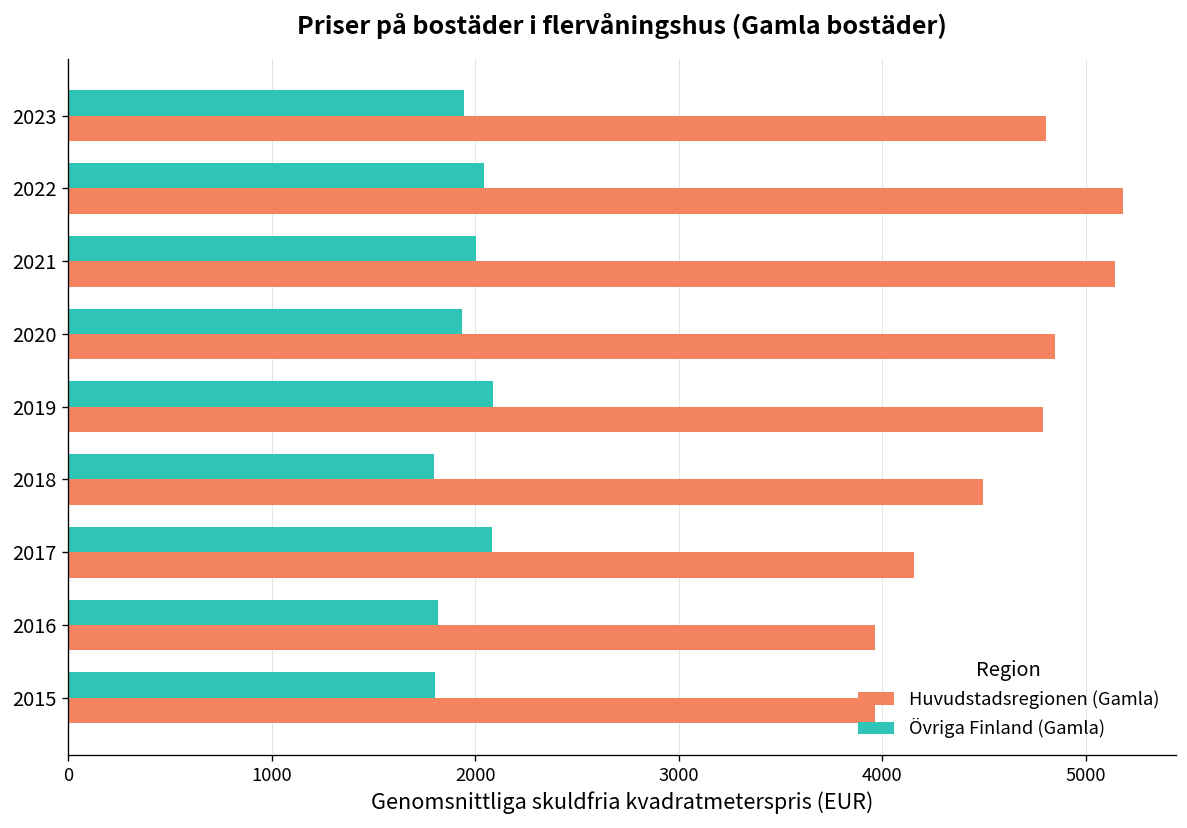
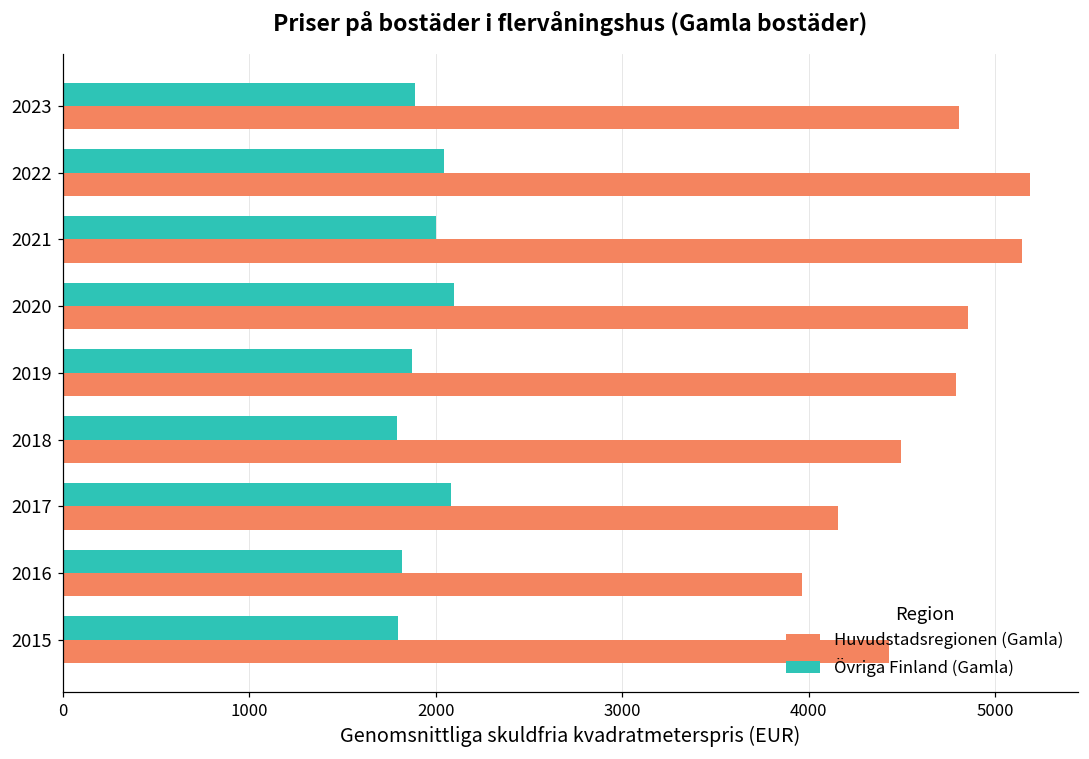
Övriga Finland (Gamla), 2023: 1950 -> 1890
Övriga Finland (Gamla), 2020: 1930 -> 2100
Övriga Finland (Gamla), 2019: 2090 -> 1870
Huvudstadsregionen (Gamla), 2015: 3970 -> 4430
